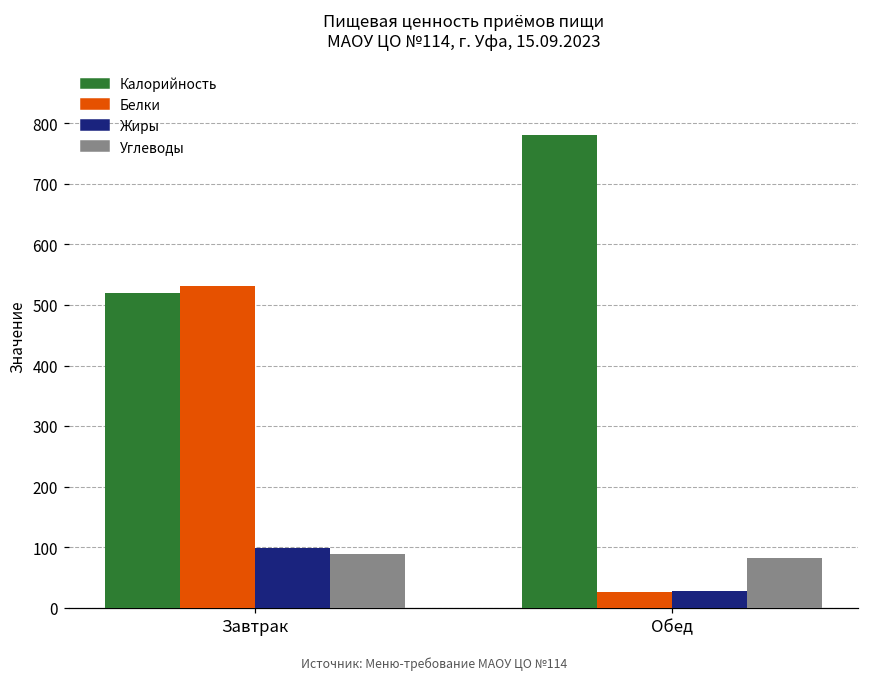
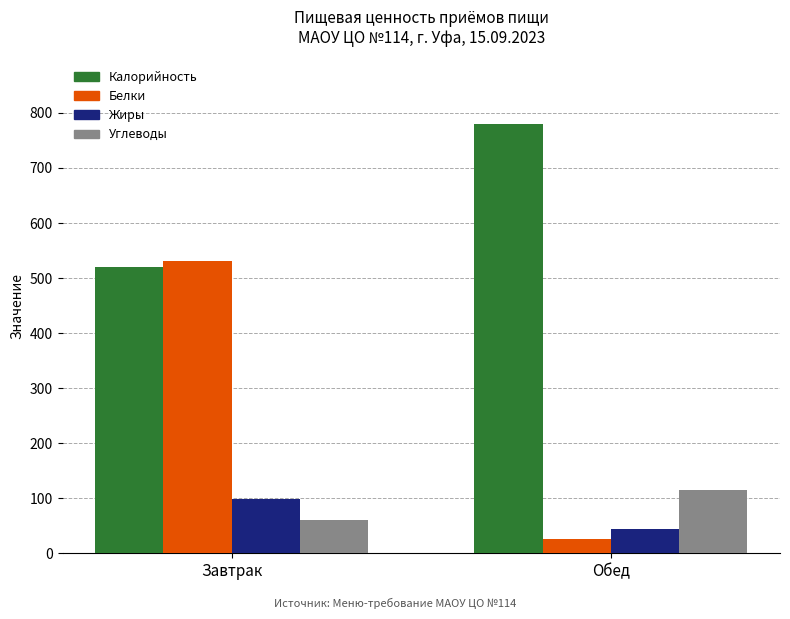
Углеводы, Завтрак: 90 -> 60
Жиры, Обед: 30 -> 40
Углеводы, Обед: 80 -> 110
